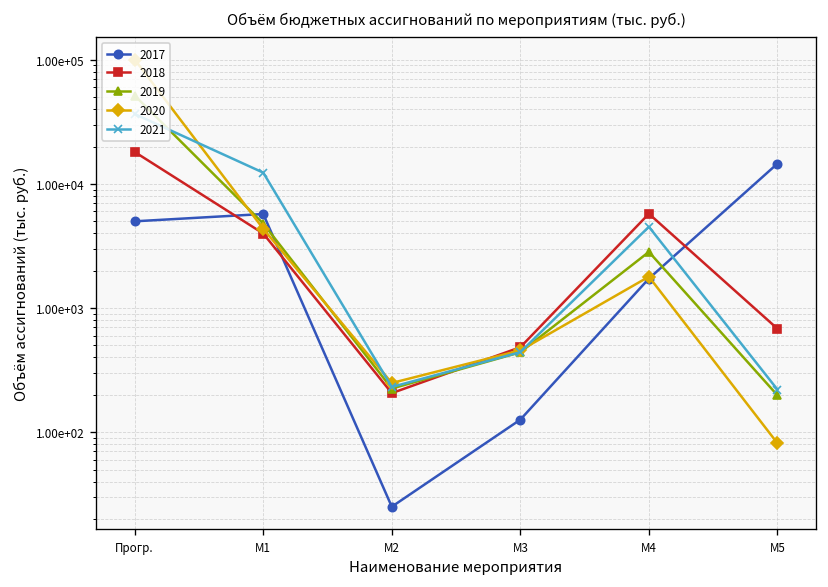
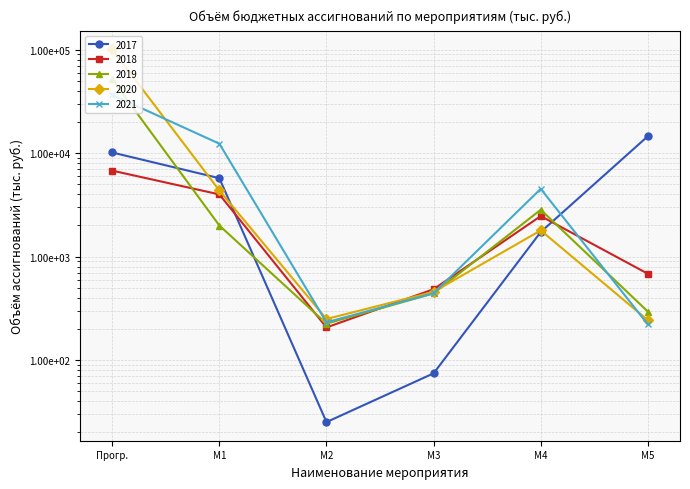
2017, Прогр.: 5000 -> 10000
2018, Прогр.: 18000 -> 7000
2019, М1: 5000 -> 2000
2017, М3: 130 -> 70
2018, М4: 6000 -> 2500
2019, М5: 200 -> 290
2020, М5: 80 -> 240
